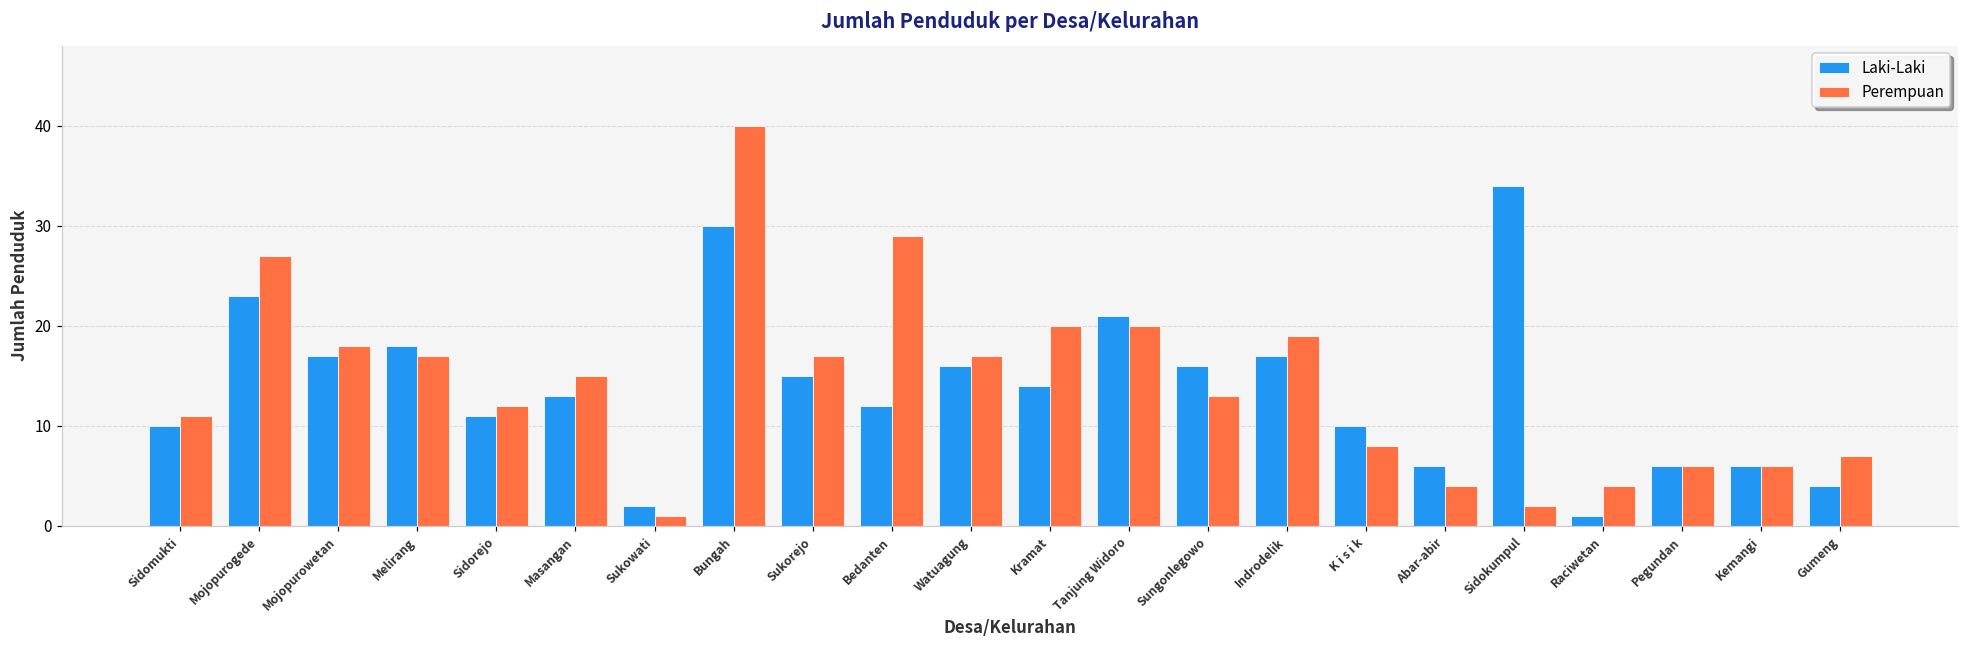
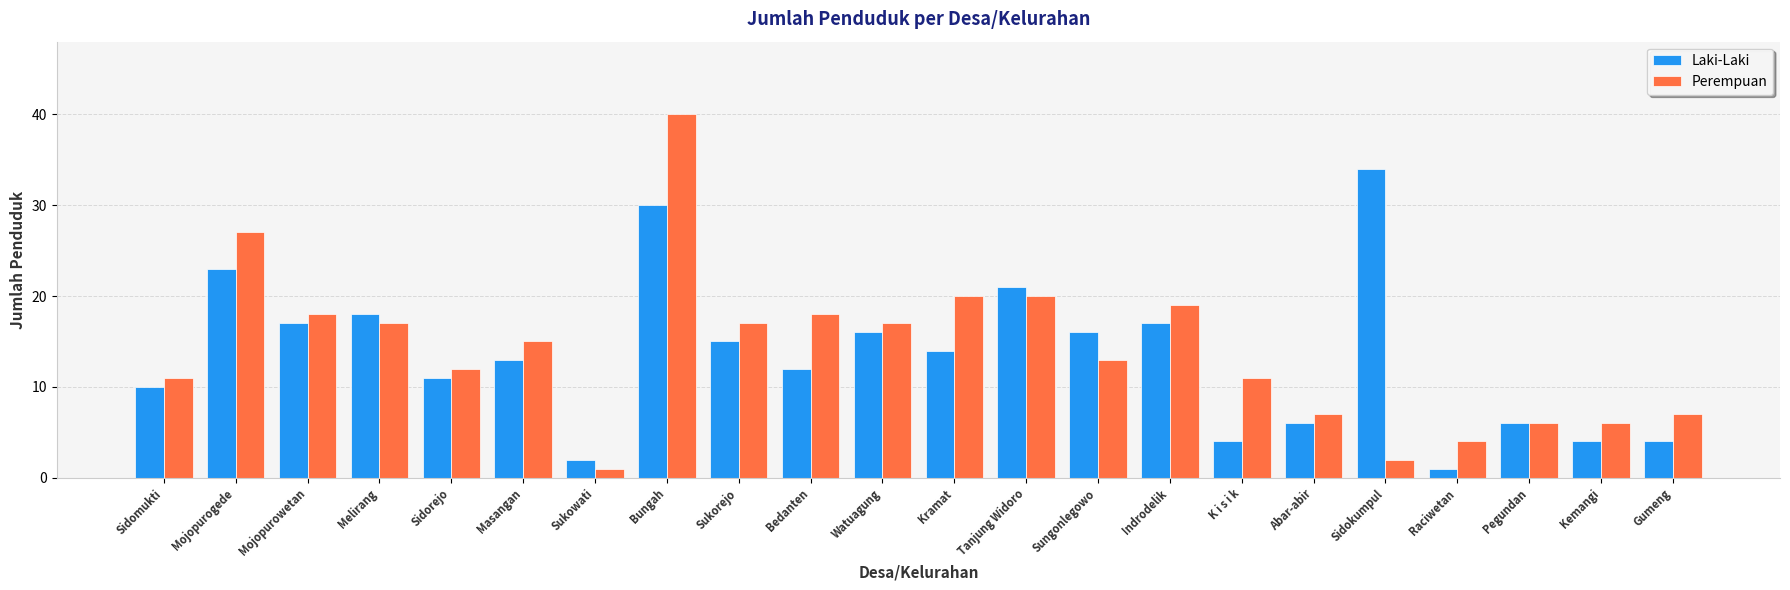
Perempuan, Bedanten: 29 -> 18
Laki-Laki, K i s i k: 10 -> 4
Perempuan, K i s i k: 8 -> 11
Perempuan, Abar-abir: 4 -> 7
Laki-Laki, Kemangi: 6 -> 4
